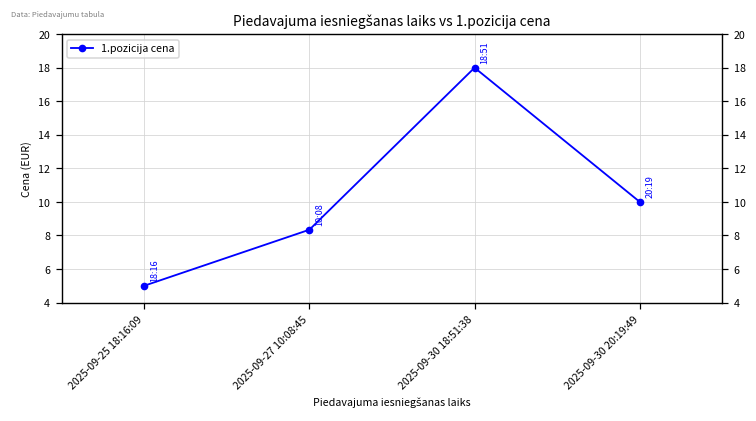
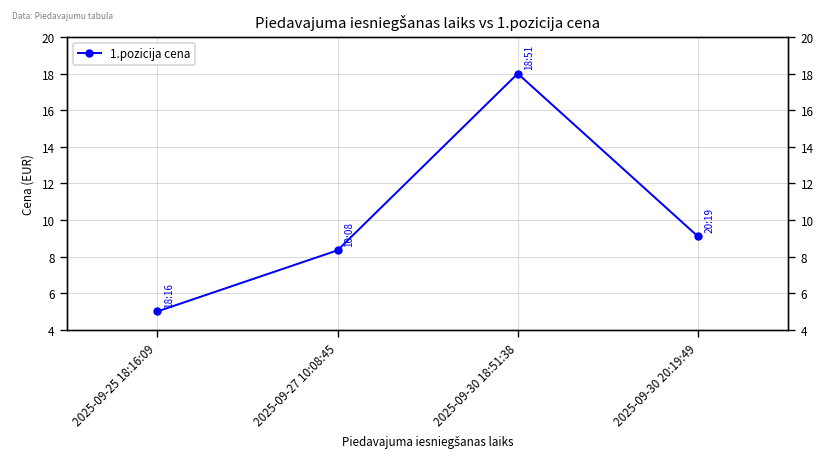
2025-09-30 20:19:49: 10.0 -> 9.1
